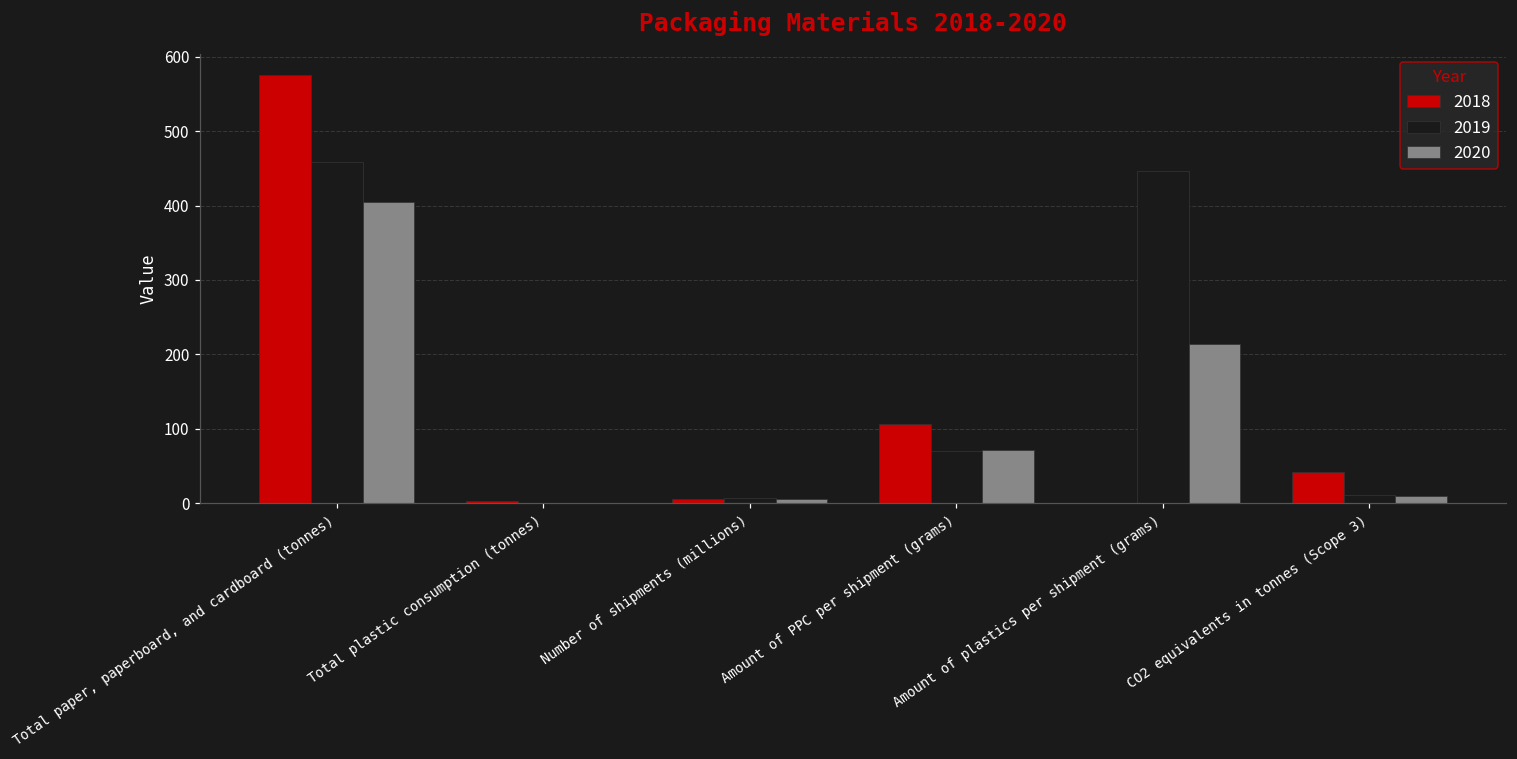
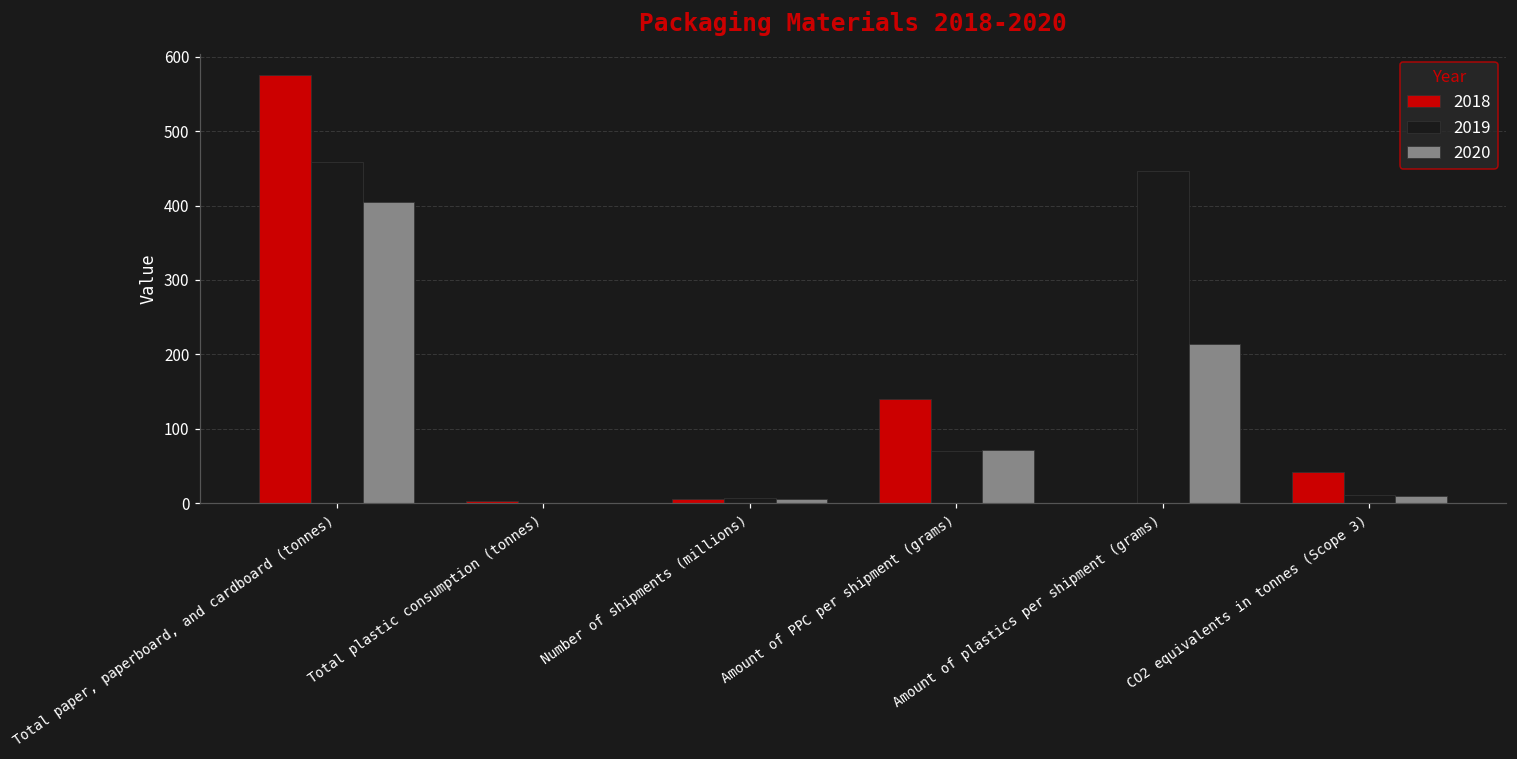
2018, Amount of PPC per shipment (grams): 110 -> 140
